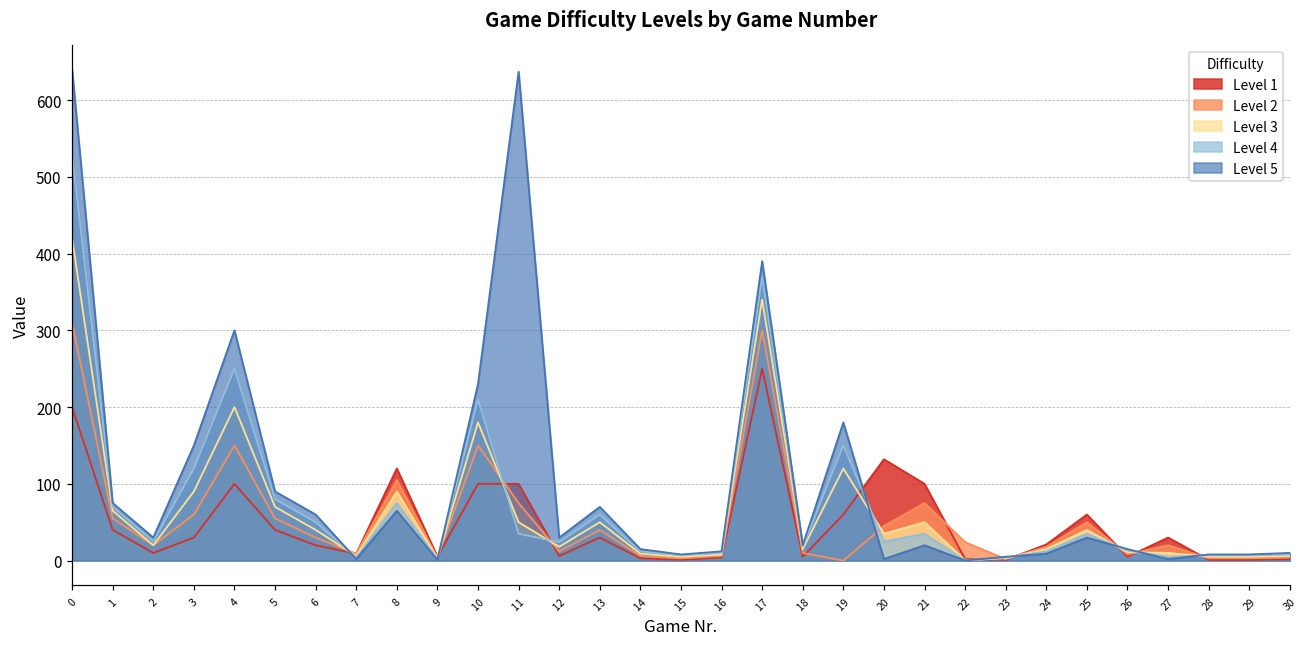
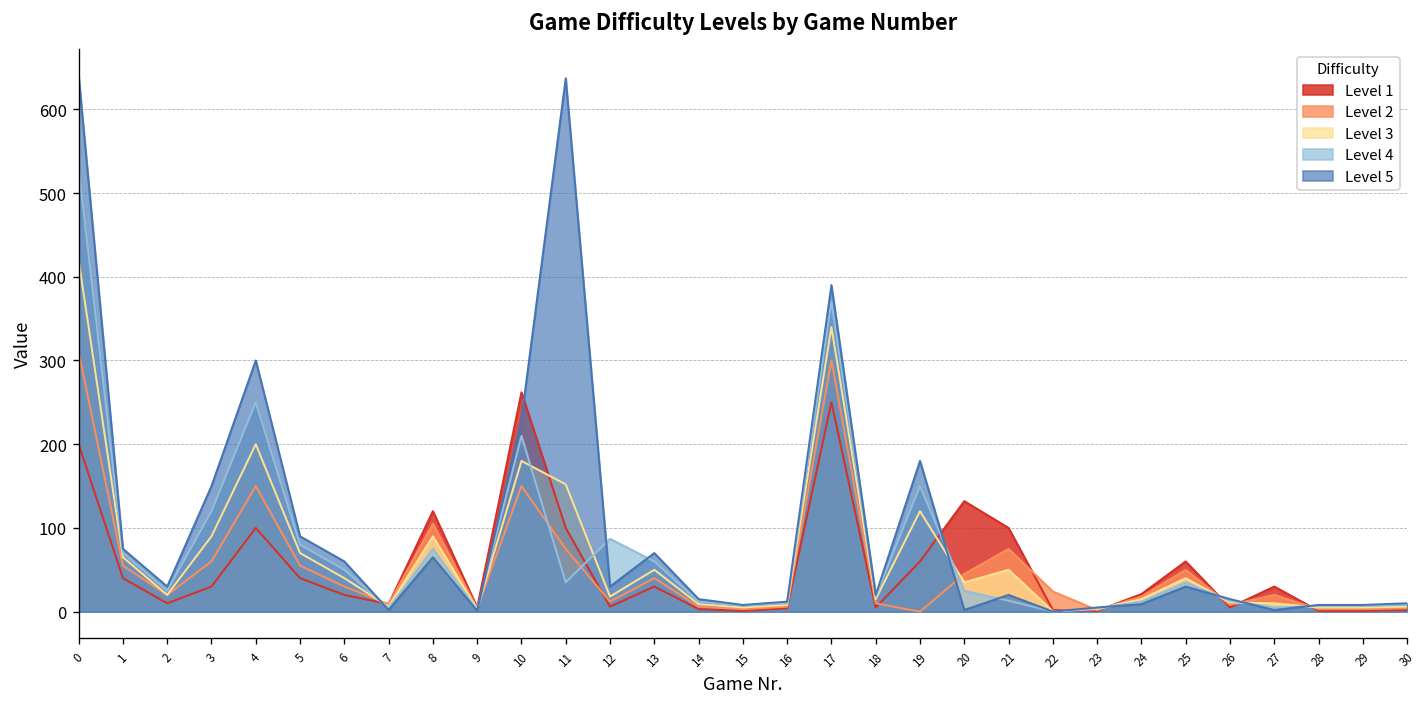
Level 1, 10: 100 -> 260
Level 3, 11: 50 -> 150
Level 4, 12: 20 -> 90
Level 4, 21: 40 -> 10
